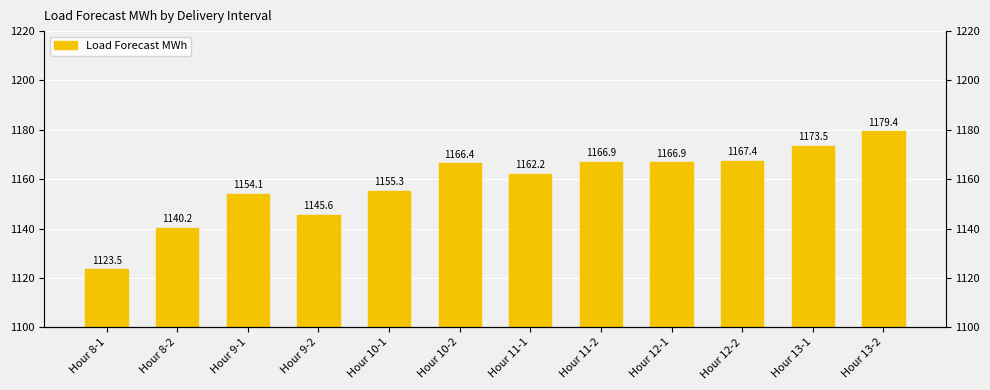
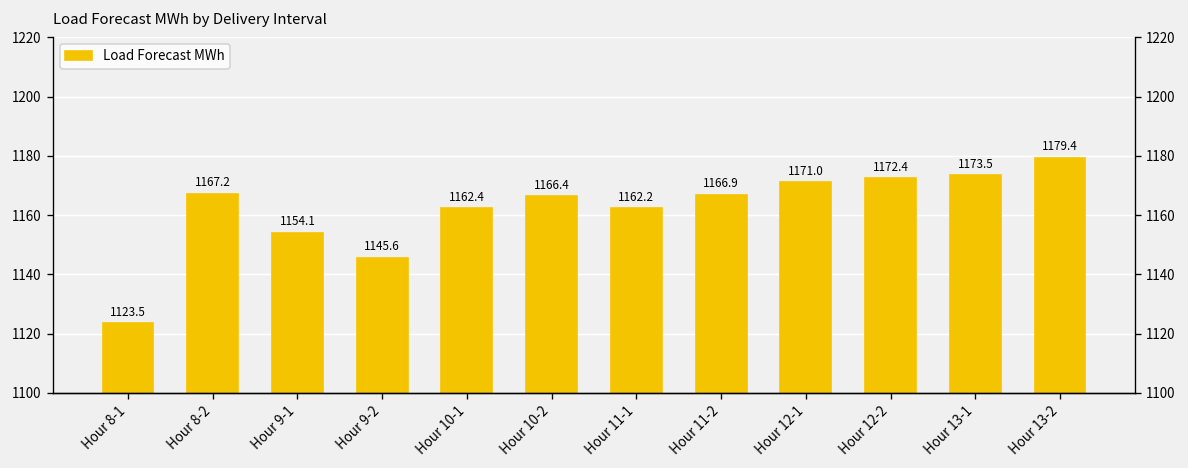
Hour 8-2: 1140.2 -> 1167.2
Hour 10-1: 1155.3 -> 1162.4
Hour 12-1: 1166.9 -> 1171.0
Hour 12-2: 1167.4 -> 1172.4
